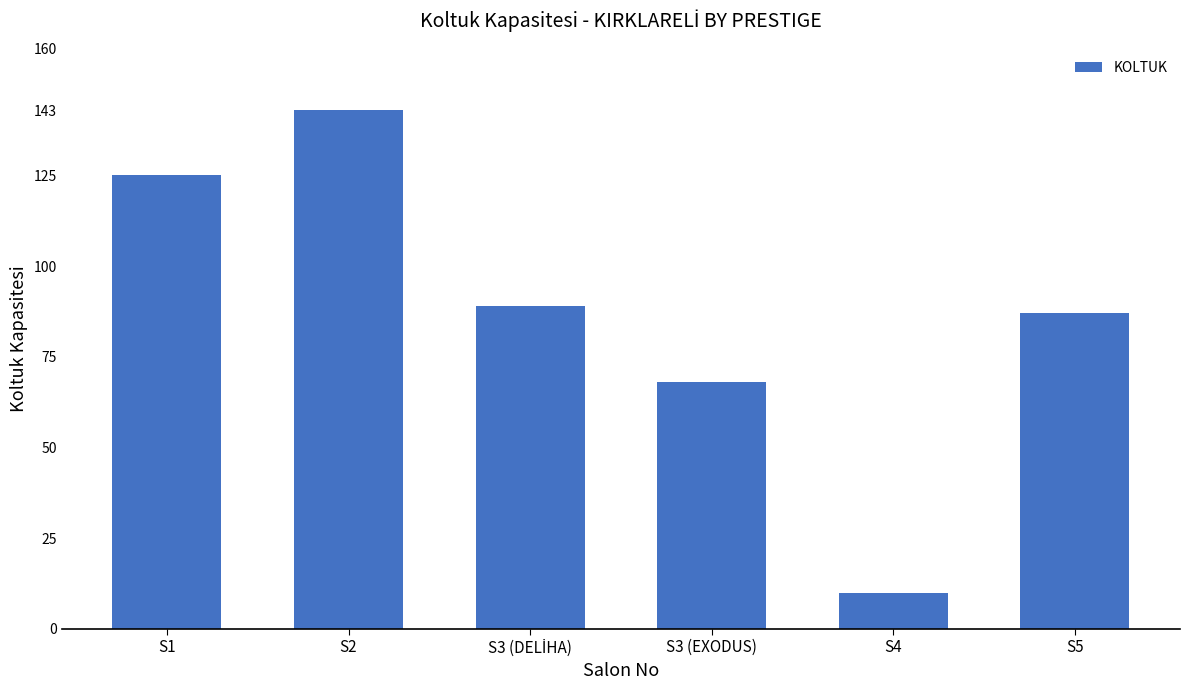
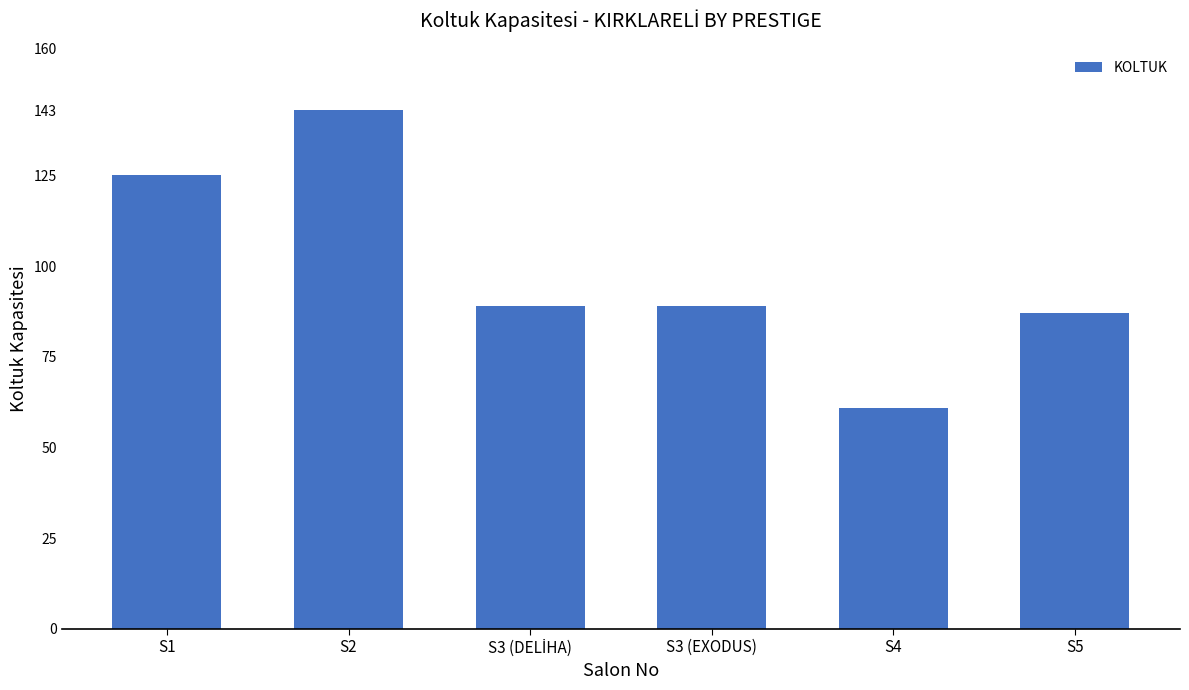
S3 (EXODUS): 68 -> 89
S4: 10 -> 61
